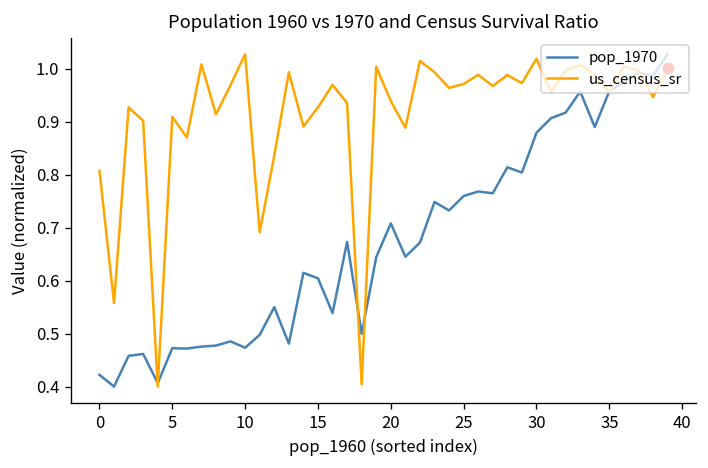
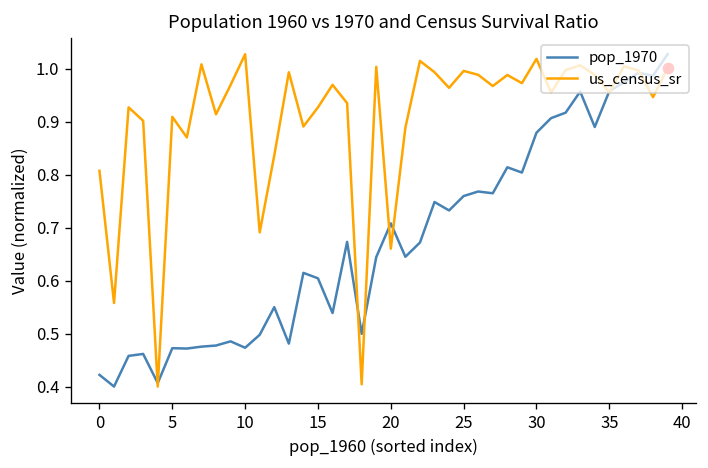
us_census_sr, 20: 0.94 -> 0.66
us_census_sr, 25: 0.97 -> 1.00
